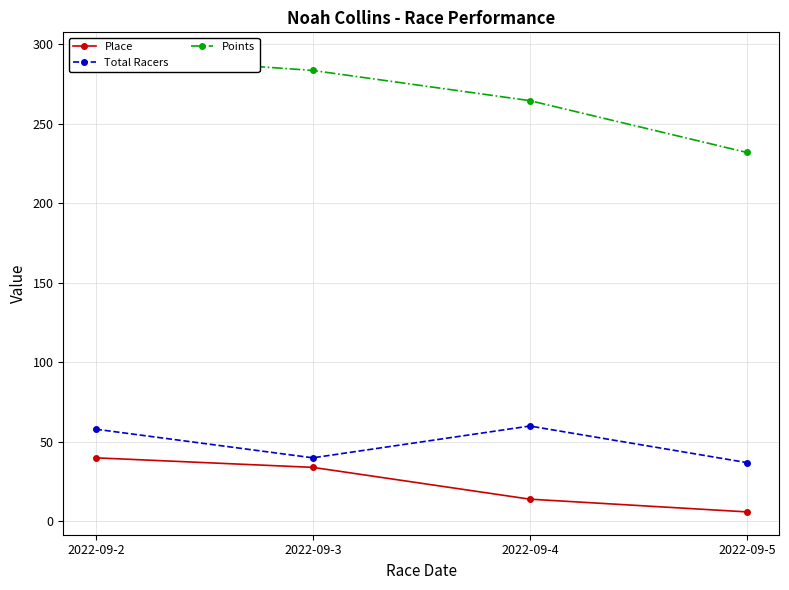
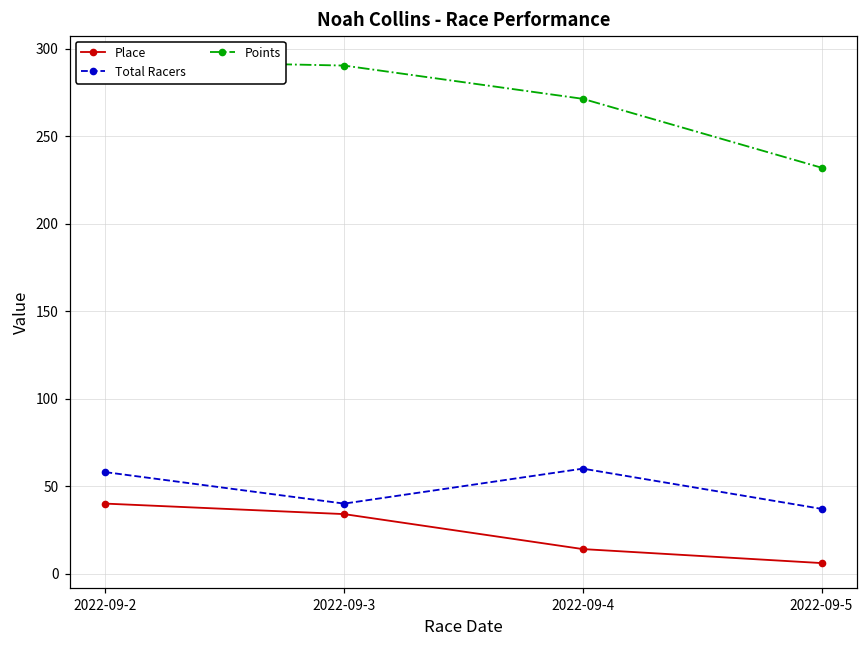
Points, 2022-09-3: 284 -> 290
Points, 2022-09-4: 265 -> 271
